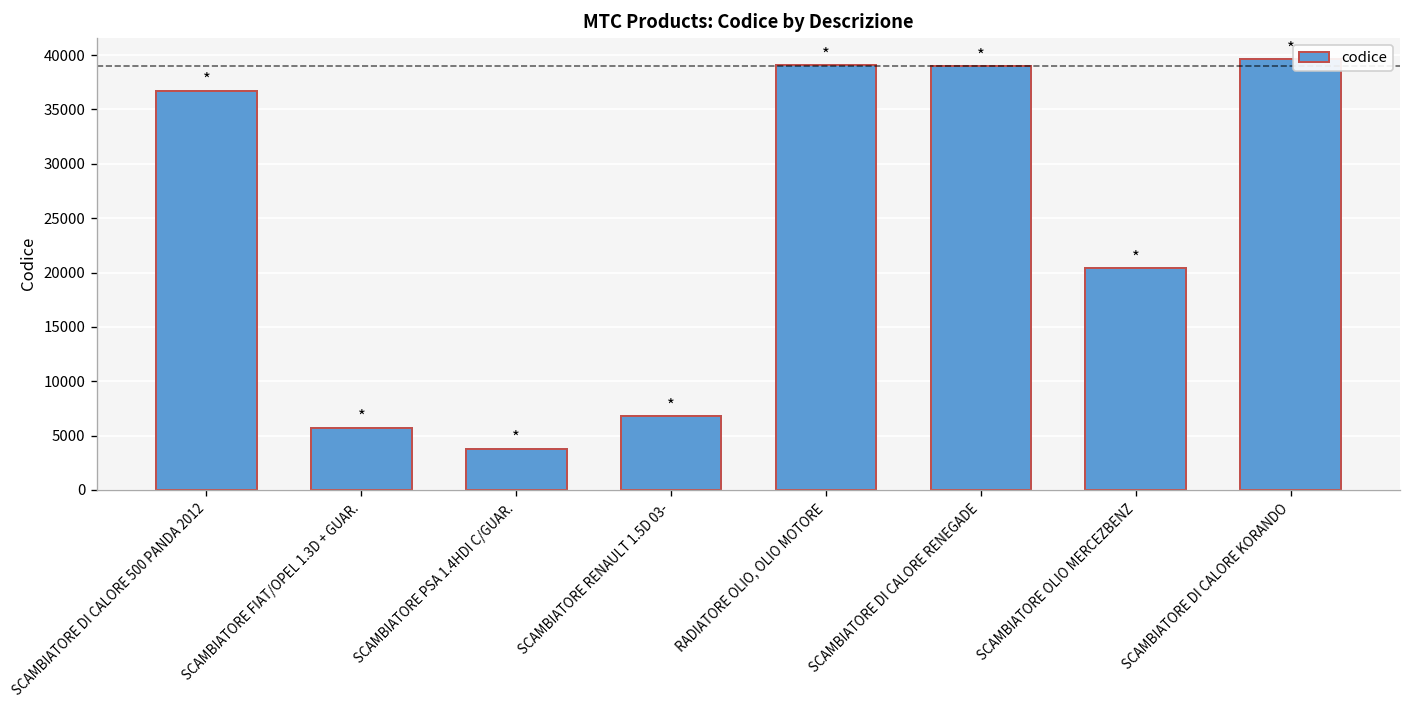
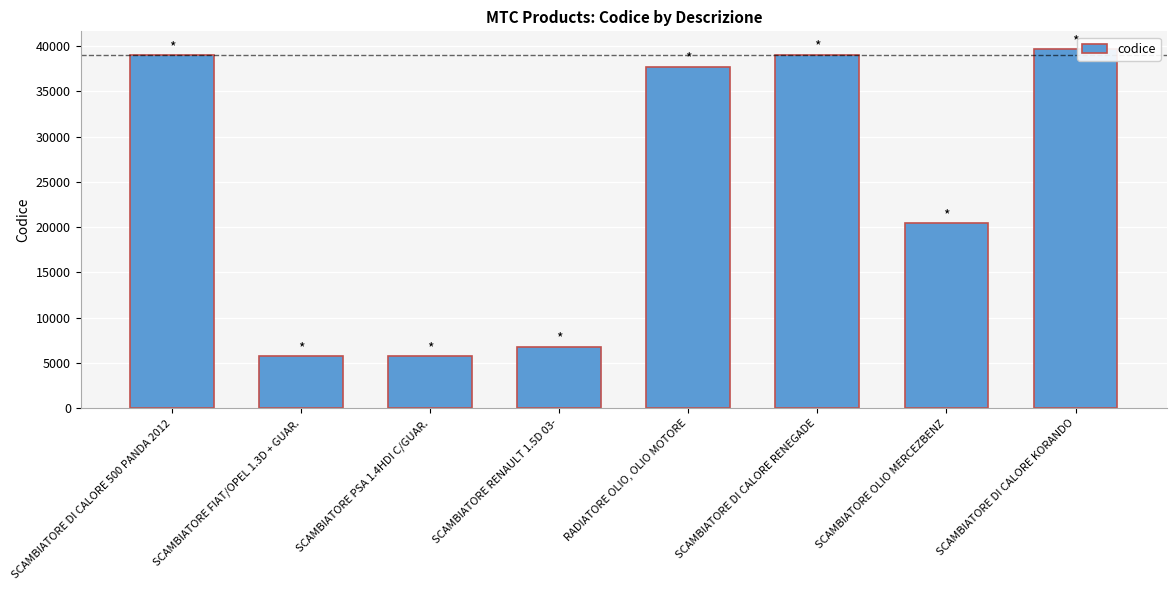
SCAMBIATORE DI CALORE 500 PANDA 2012: 37000 -> 39000
SCAMBIATORE PSA 1.4HDI C/GUAR.: 4000 -> 6000
RADIATORE OLIO, OLIO MOTORE: 39000 -> 38000
